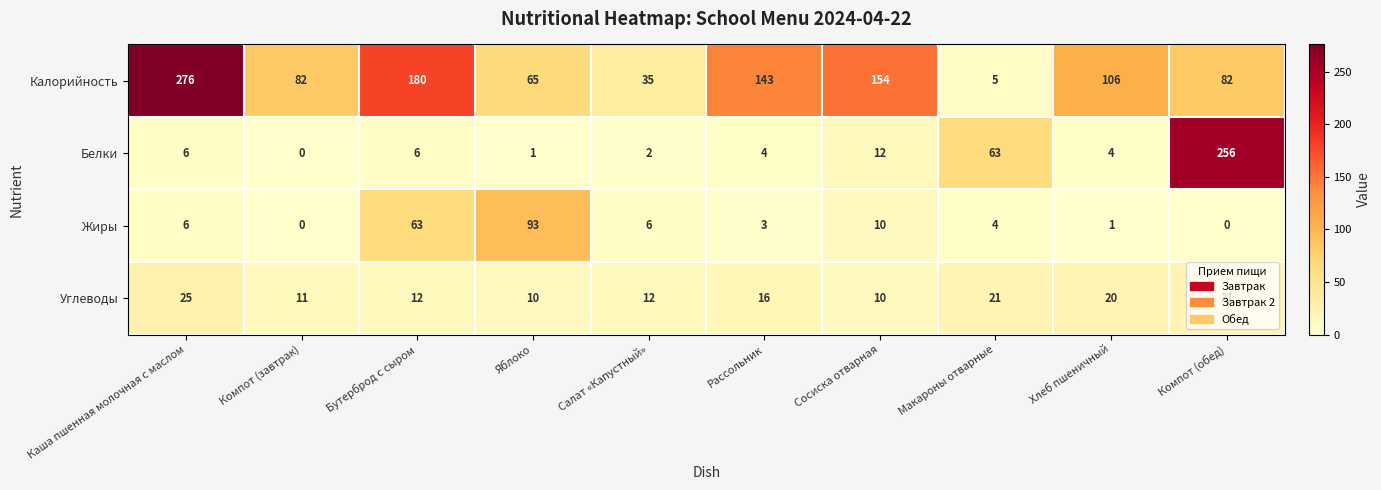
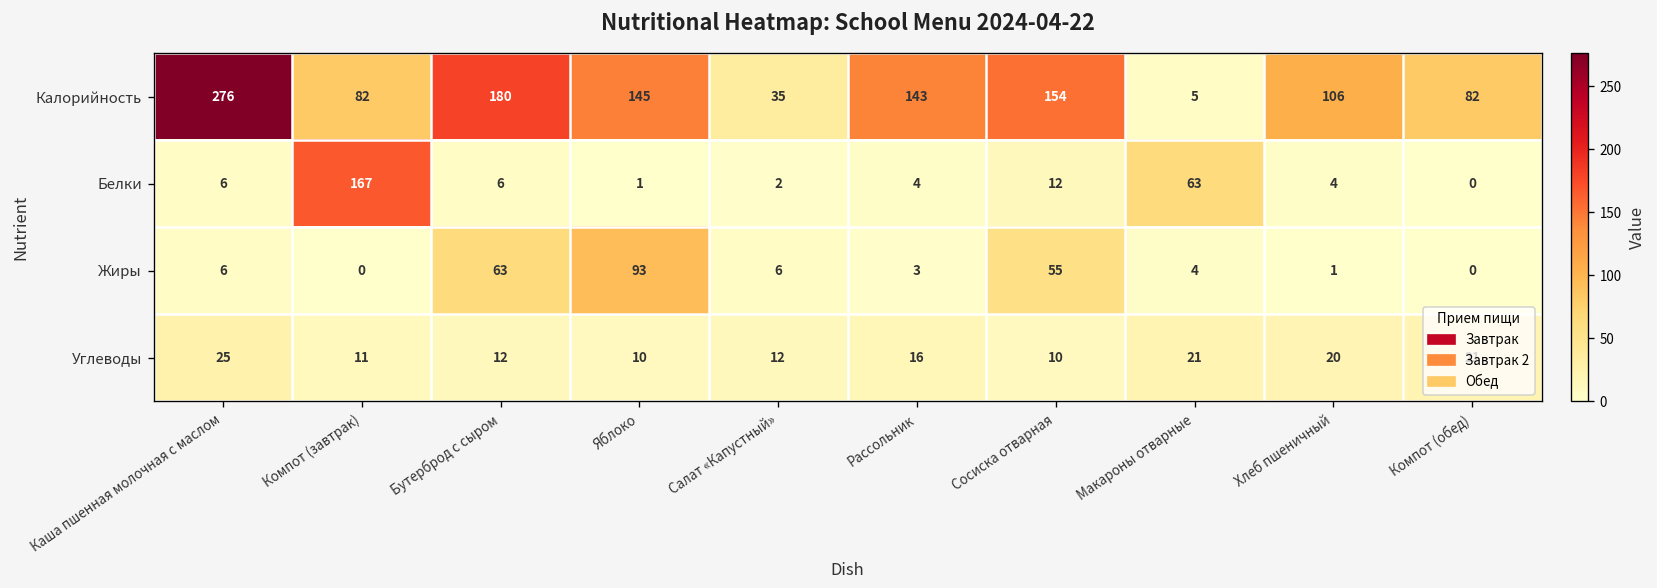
Калорийность, Яблоко: 65 -> 145
Белки, Компот (завтрак): 0 -> 167
Белки, Компот (обед): 256 -> 0
Жиры, Сосиска отварная: 10 -> 55
